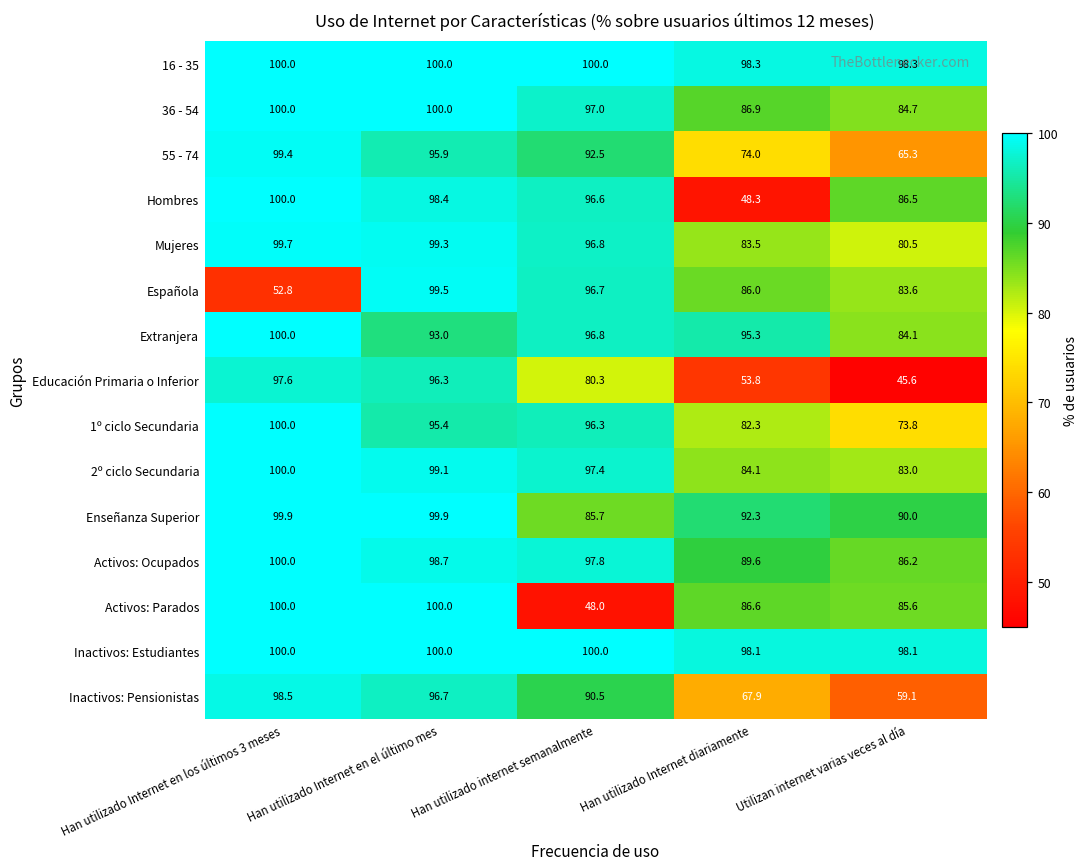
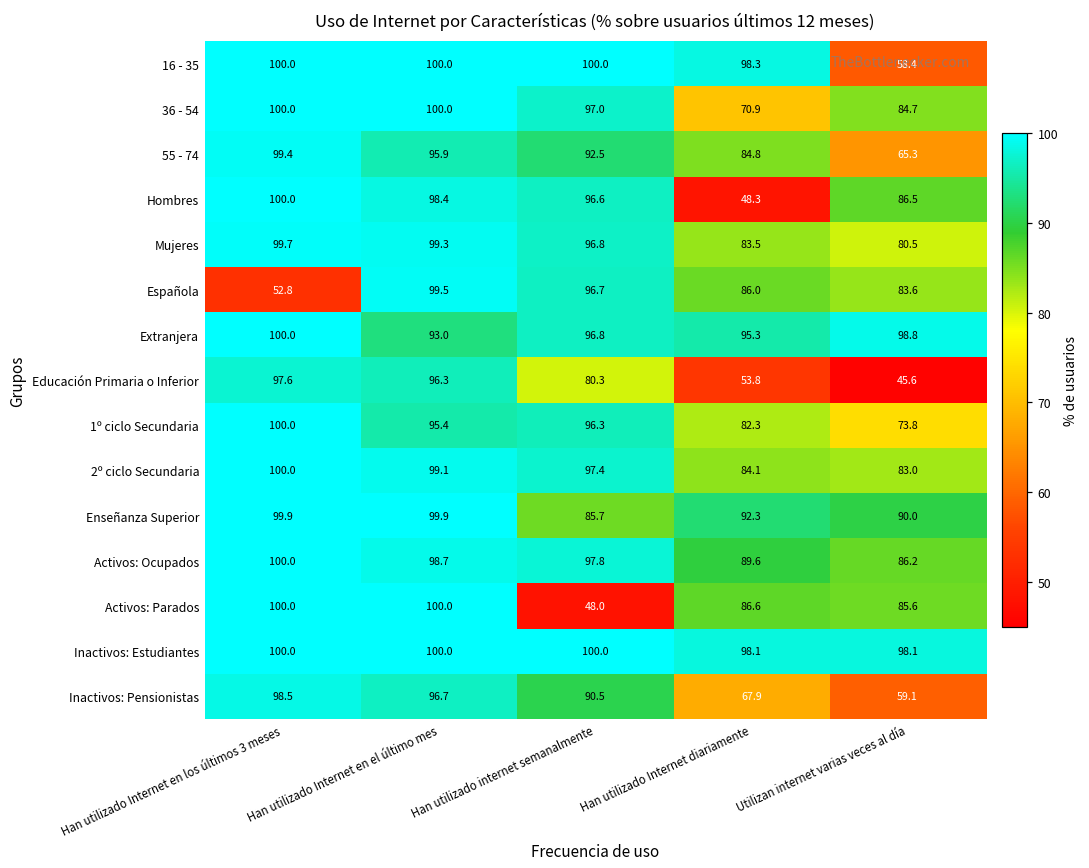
16 - 35, Utilizan internet varias veces al día: 98.3 -> 58.4
36 - 54, Han utilizado Internet diariamente: 86.9 -> 70.9
55 - 74, Han utilizado Internet diariamente: 74.0 -> 84.8
Extranjera, Utilizan internet varias veces al día: 84.1 -> 98.8
